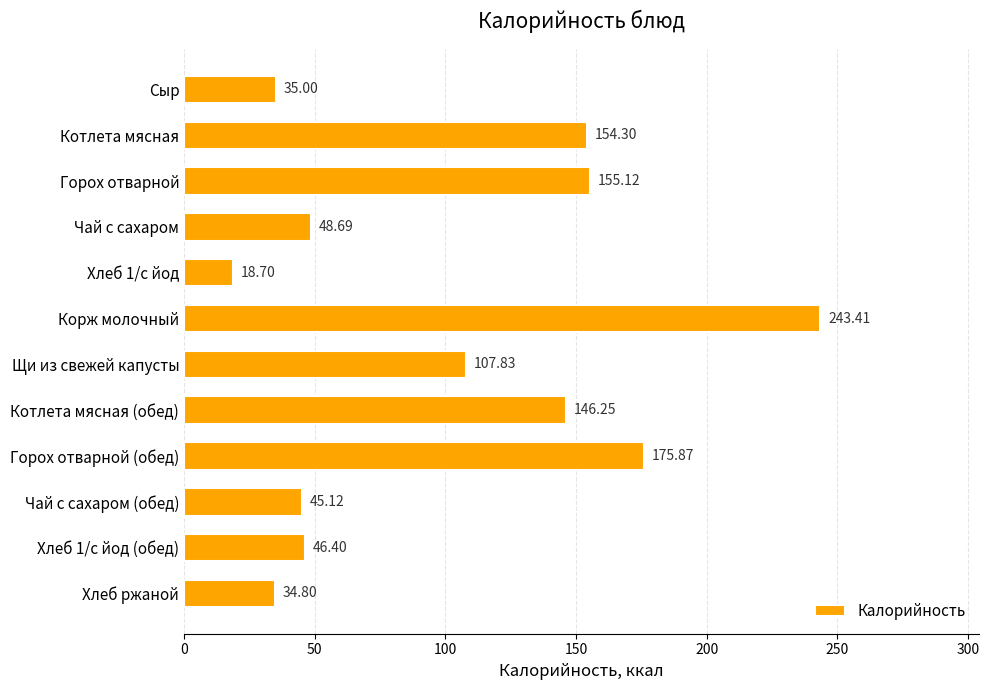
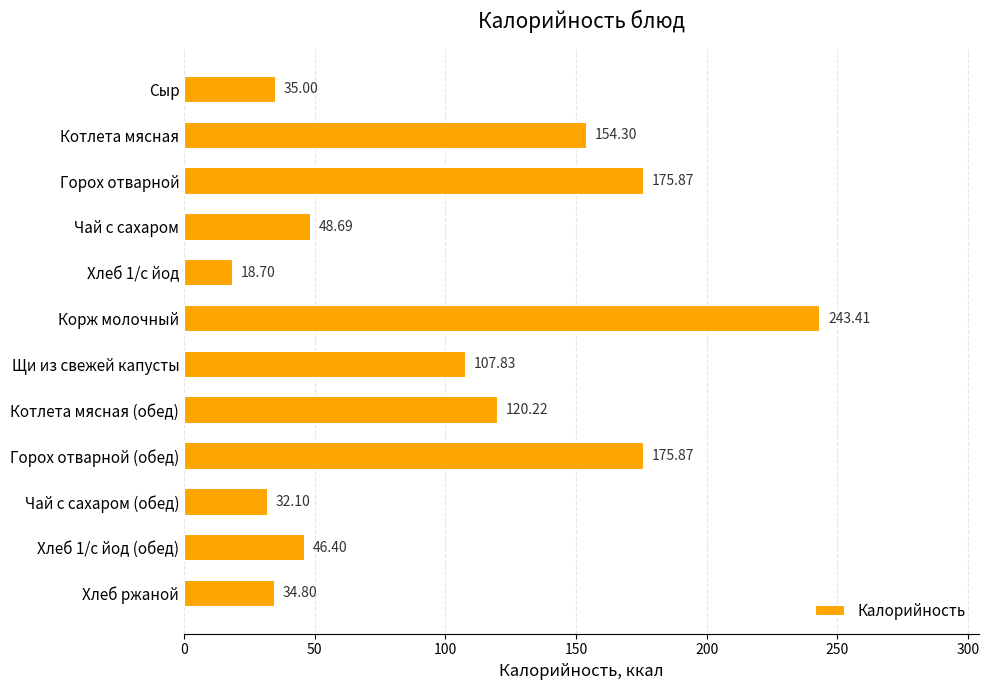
Горох отварной: 155.12 -> 175.87
Котлета мясная (обед): 146.25 -> 120.22
Чай с сахаром (обед): 45.12 -> 32.10
